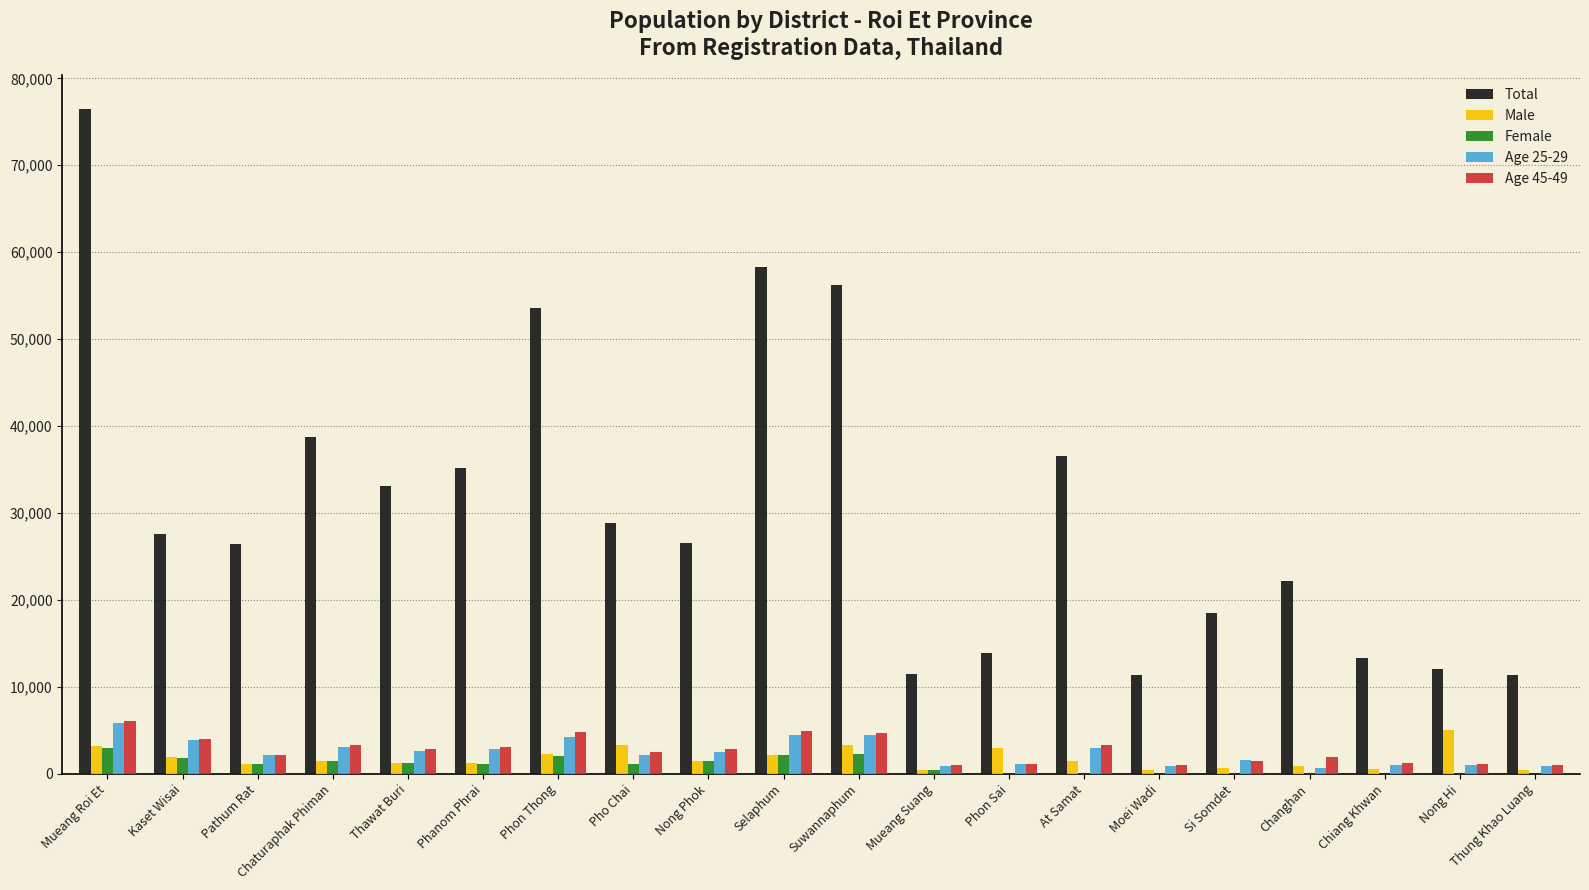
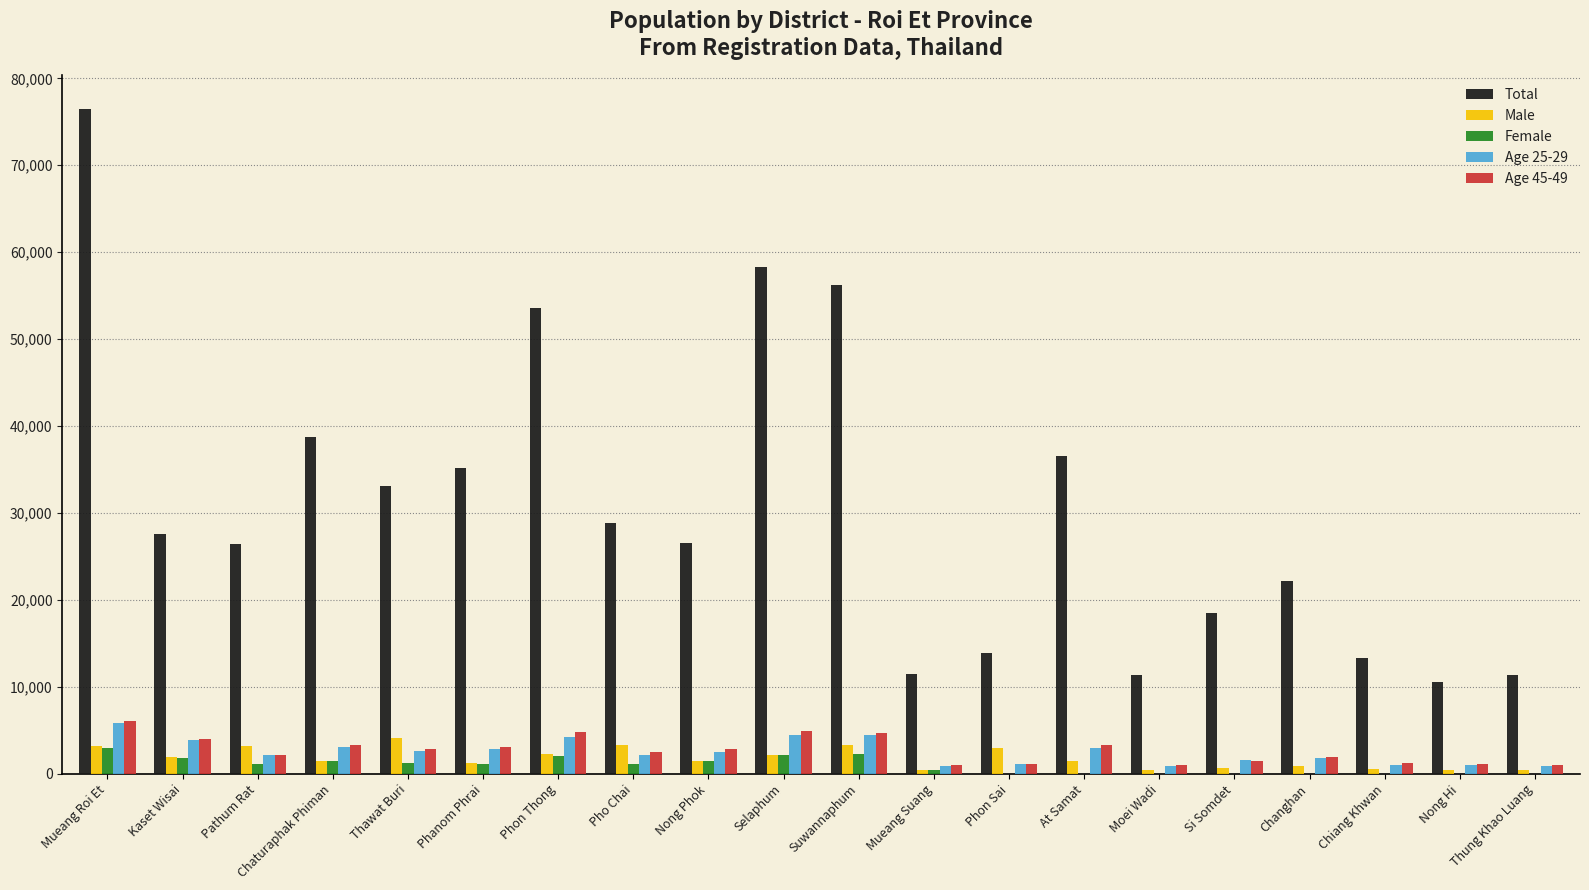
Male, Pathum Rat: 1,000 -> 3,000
Male, Thawat Buri: 1,000 -> 4,000
Age 25-29, Changhan: 1,000 -> 2,000
Total, Nong Hi: 12,000 -> 11,000
Male, Nong Hi: 5,000 -> 0
